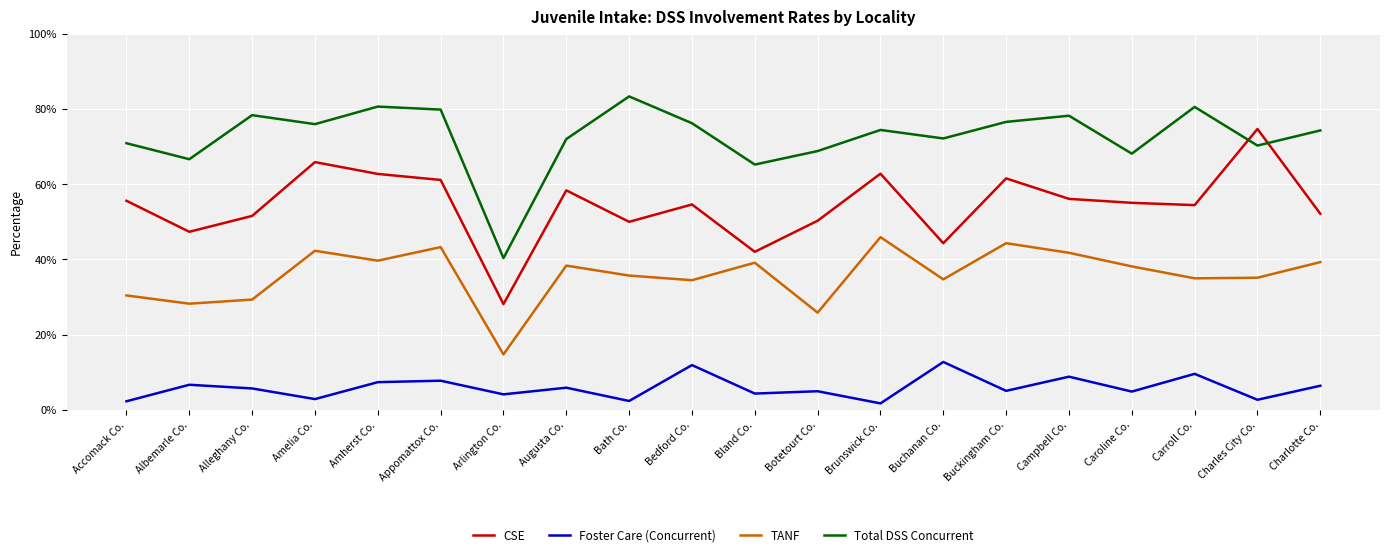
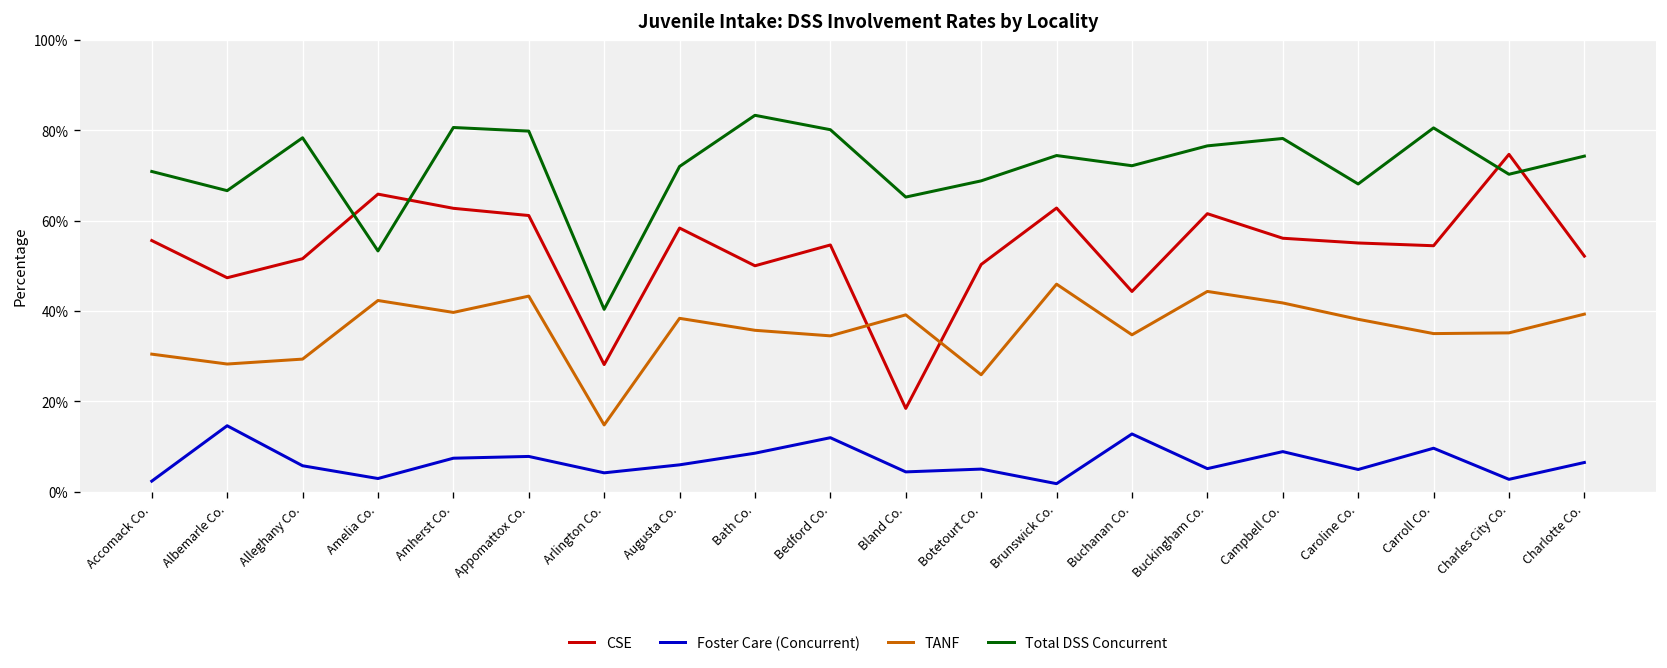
Foster Care (Concurrent), Albemarle Co.: 7% -> 15%
Total DSS Concurrent, Amelia Co.: 76% -> 53%
Foster Care (Concurrent), Bath Co.: 2% -> 8%
Total DSS Concurrent, Bedford Co.: 76% -> 80%
CSE, Bland Co.: 42% -> 18%
